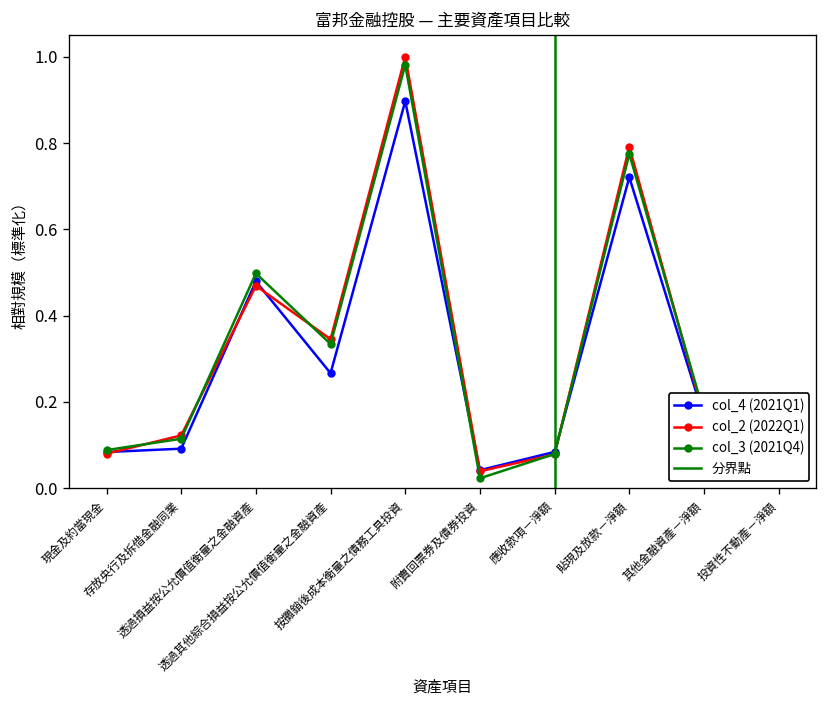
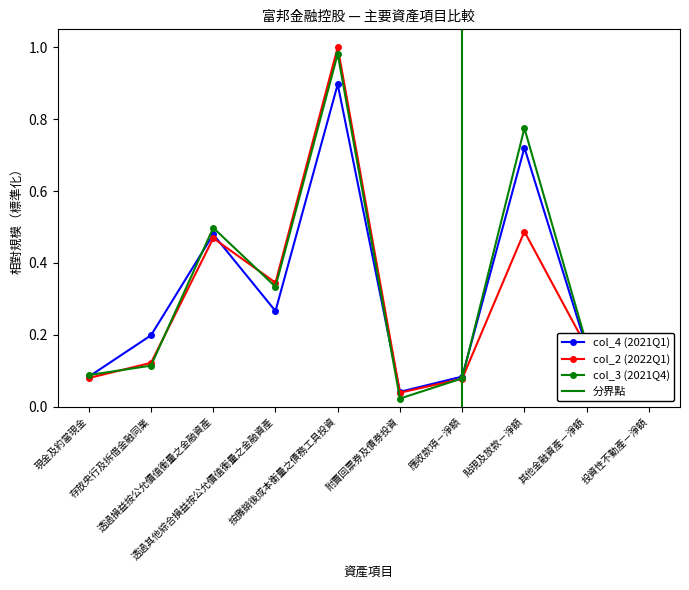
col_4 (2021Q1), 存放央行及拆借金融同業: 0.09 -> 0.20
col_2 (2022Q1), 貼現及放款－淨額: 0.79 -> 0.49
